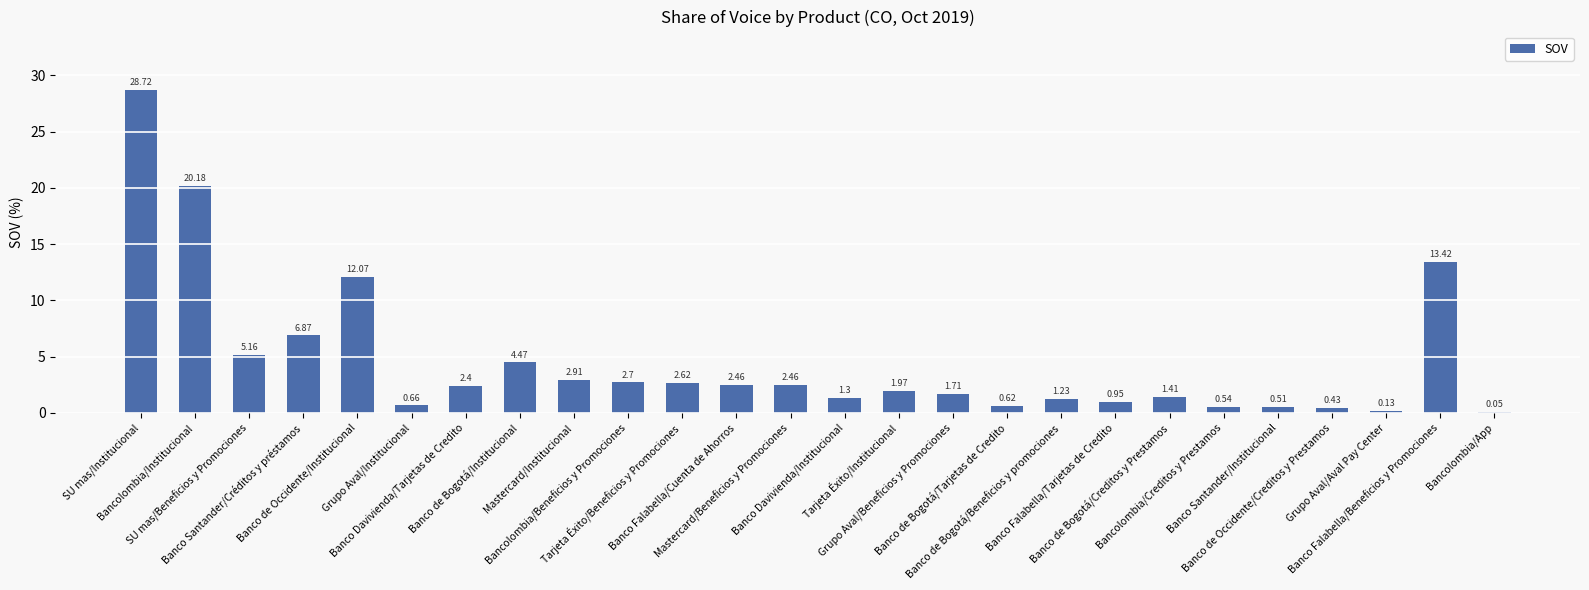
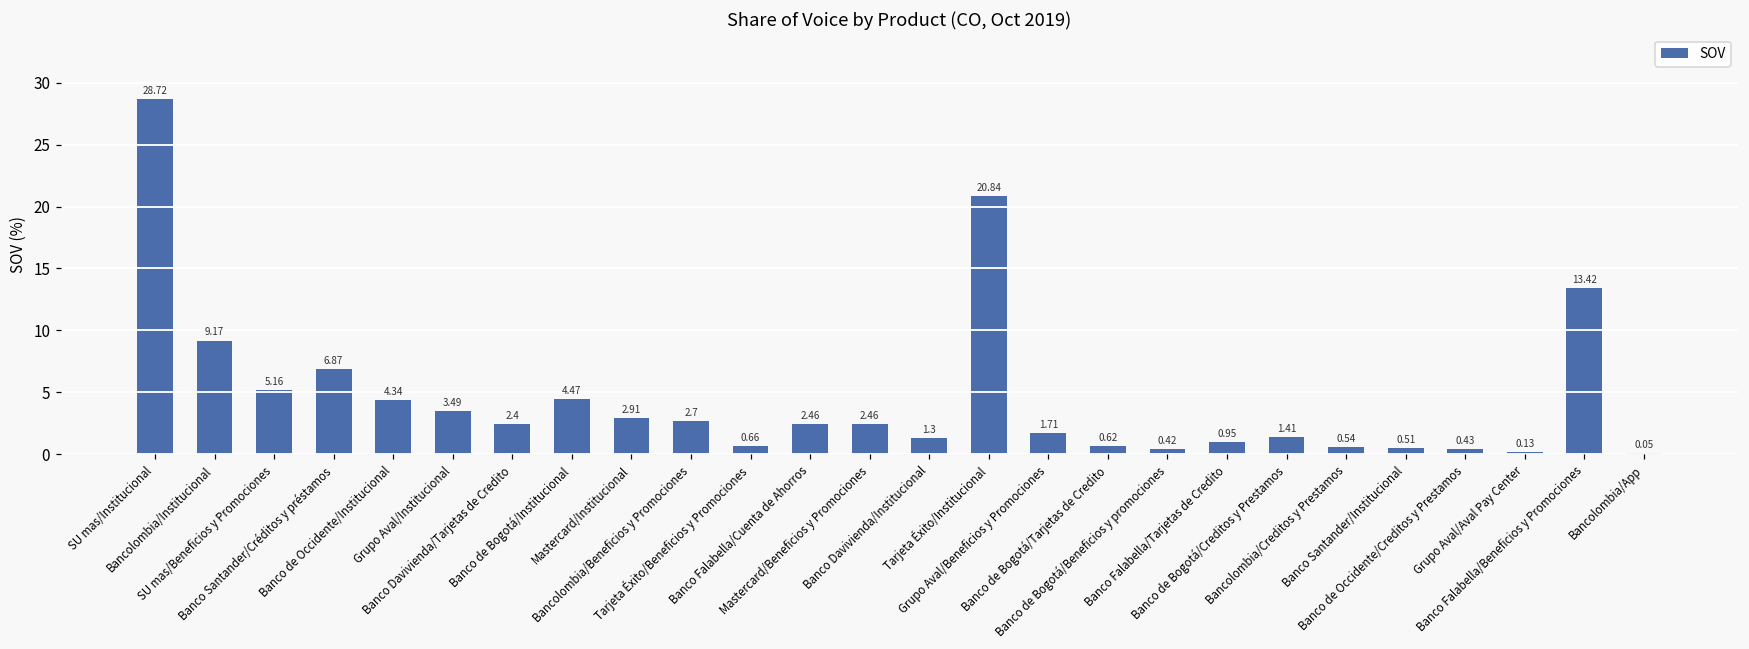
Bancolombia/Institucional: 20.18 -> 9.17
Banco de Occidente/Institucional: 12.07 -> 4.34
Grupo Aval/Institucional: 0.66 -> 3.49
Tarjeta Éxito/Beneficios y Promociones: 2.62 -> 0.66
Tarjeta Éxito/Institucional: 1.97 -> 20.84
Banco de Bogotá/Beneficios y promociones: 1.23 -> 0.42
